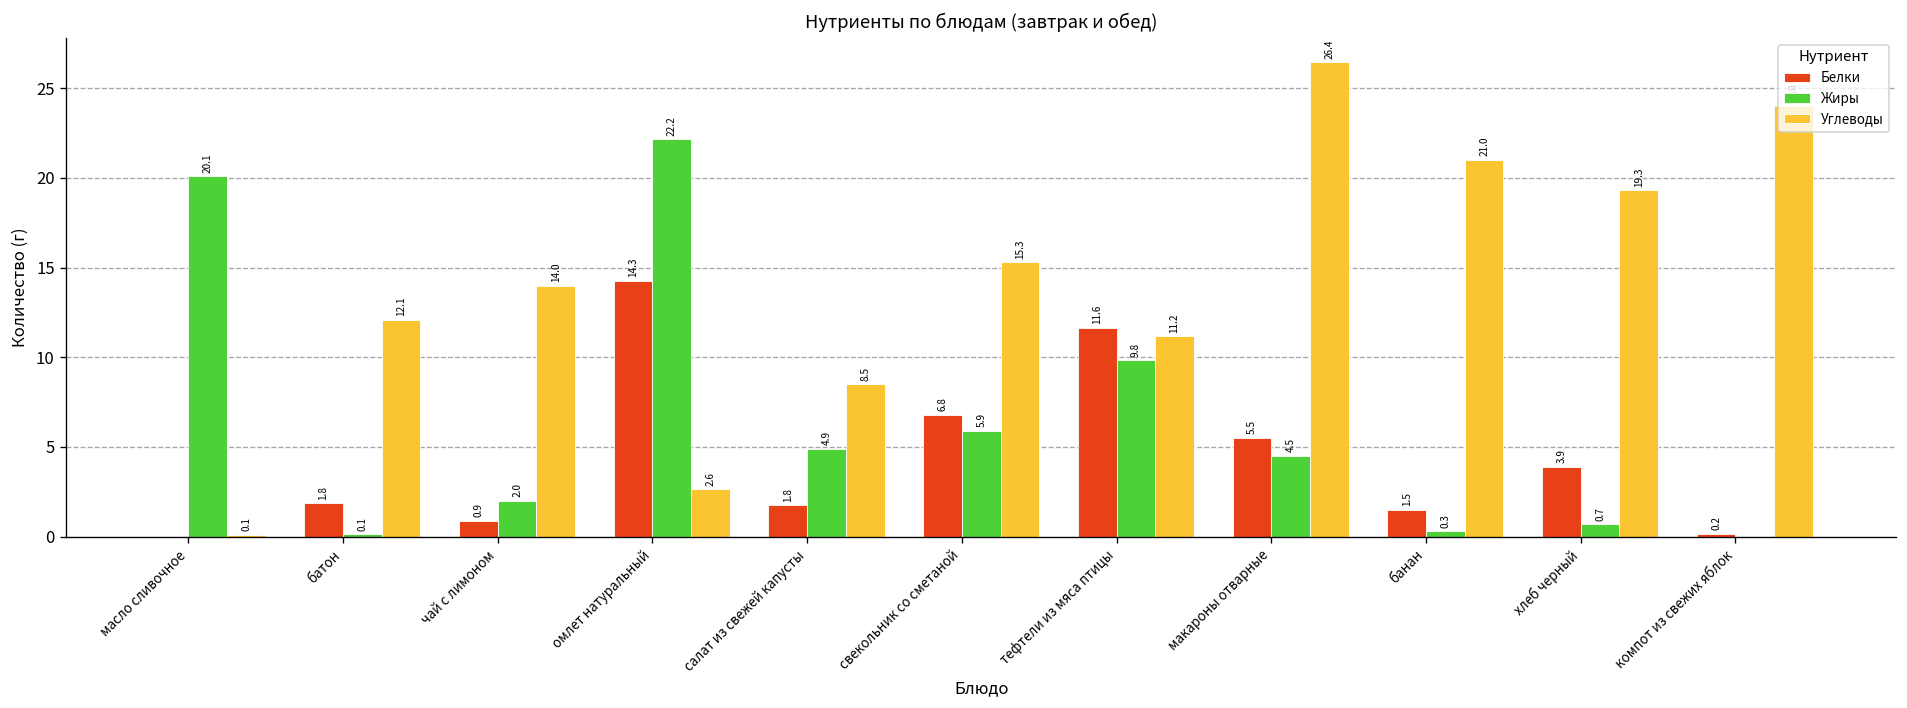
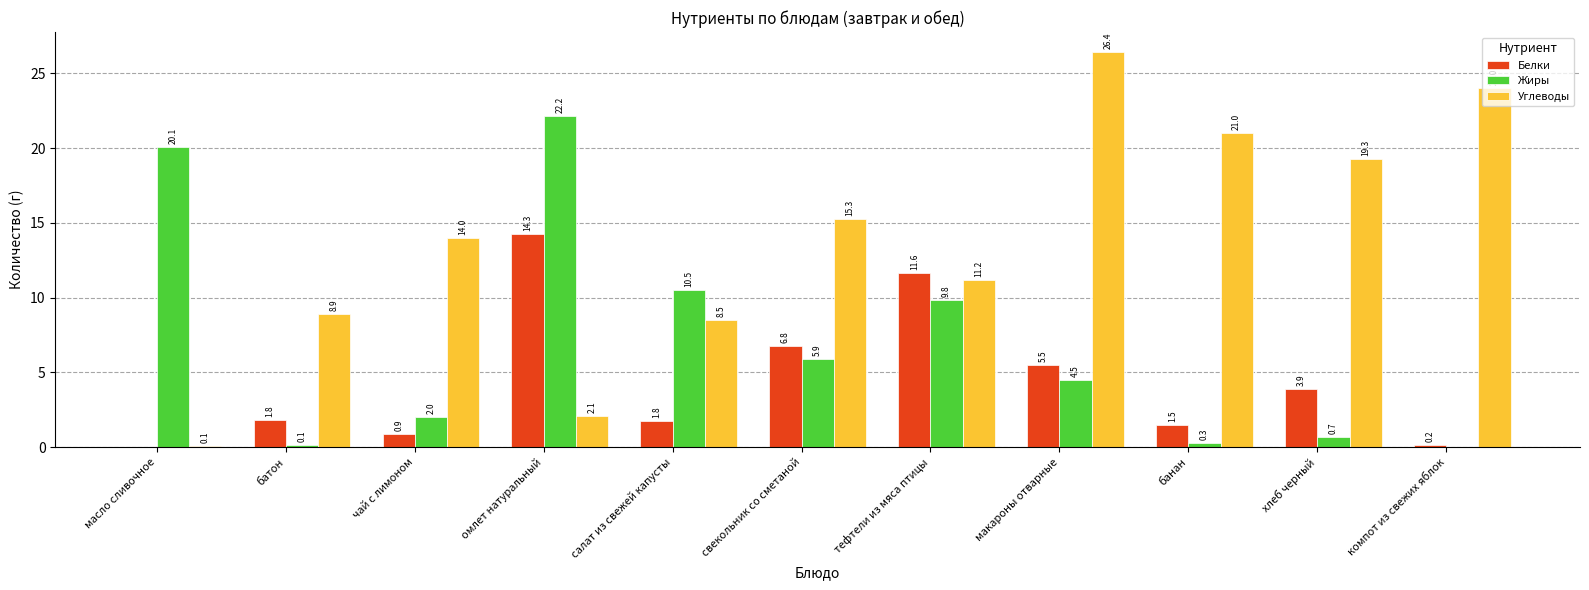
Углеводы, батон: 12.1 -> 8.9
Углеводы, омлет натуральный: 2.6 -> 2.1
Жиры, салат из свежей капусты: 4.9 -> 10.5
